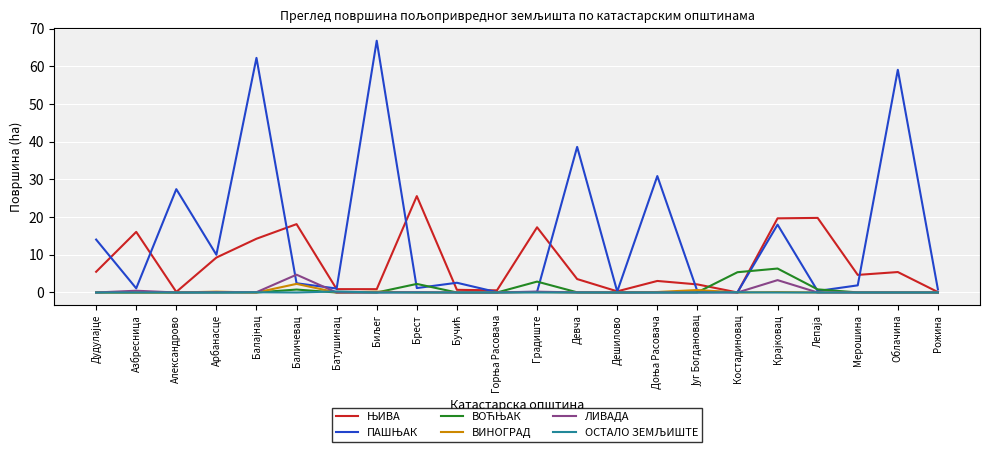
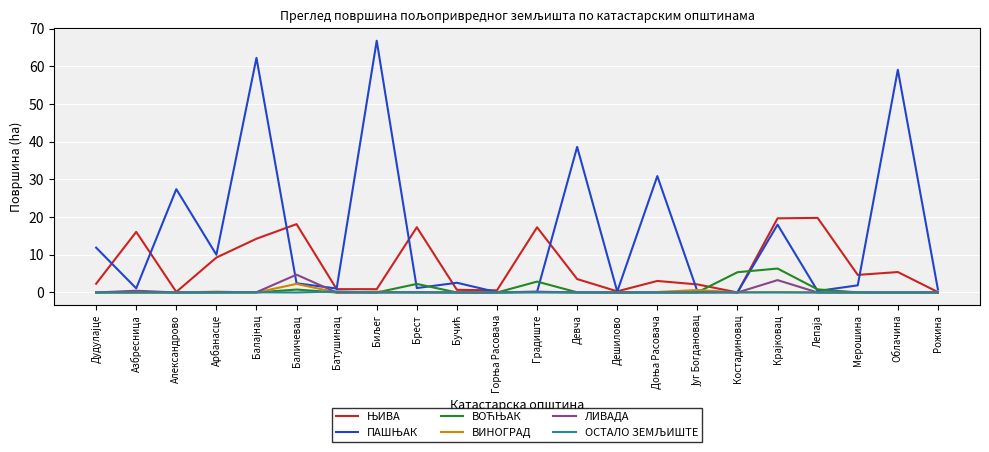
ЊИВА, Дудулајце: 5 -> 2
ПАШЊАК, Дудулајце: 14 -> 12
ЊИВА, Брест: 26 -> 17
